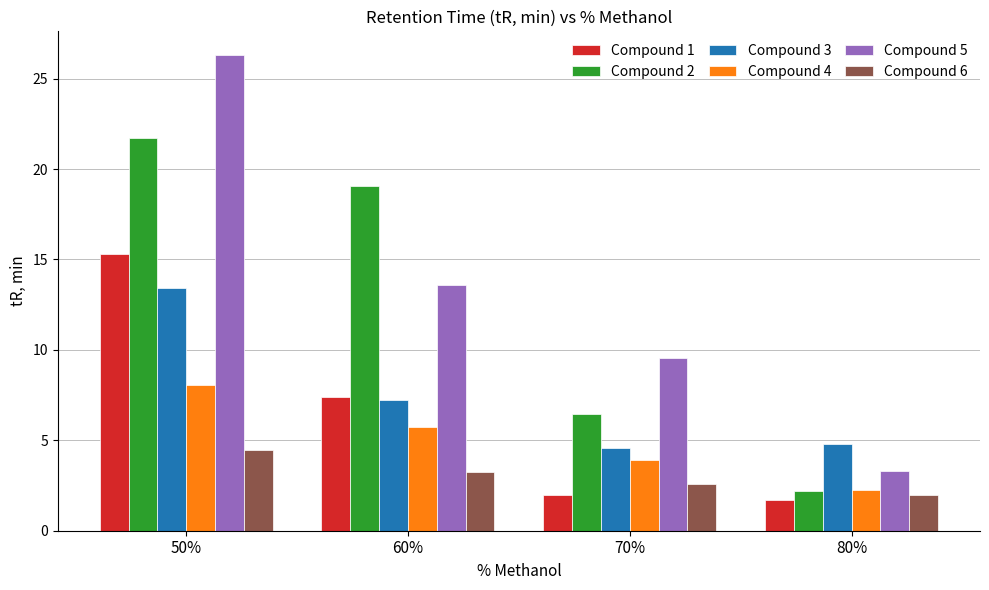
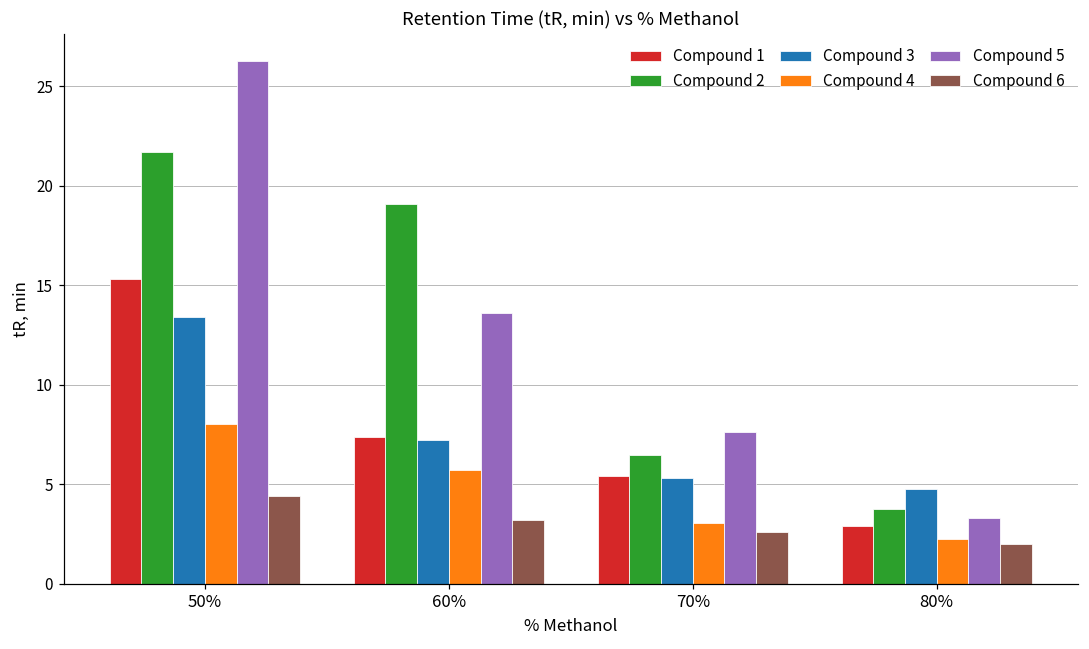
Compound 1, 70%: 2.0 -> 5.4
Compound 3, 70%: 4.6 -> 5.3
Compound 4, 70%: 3.9 -> 3.1
Compound 5, 70%: 9.5 -> 7.7
Compound 1, 80%: 1.7 -> 2.9
Compound 2, 80%: 2.2 -> 3.8
